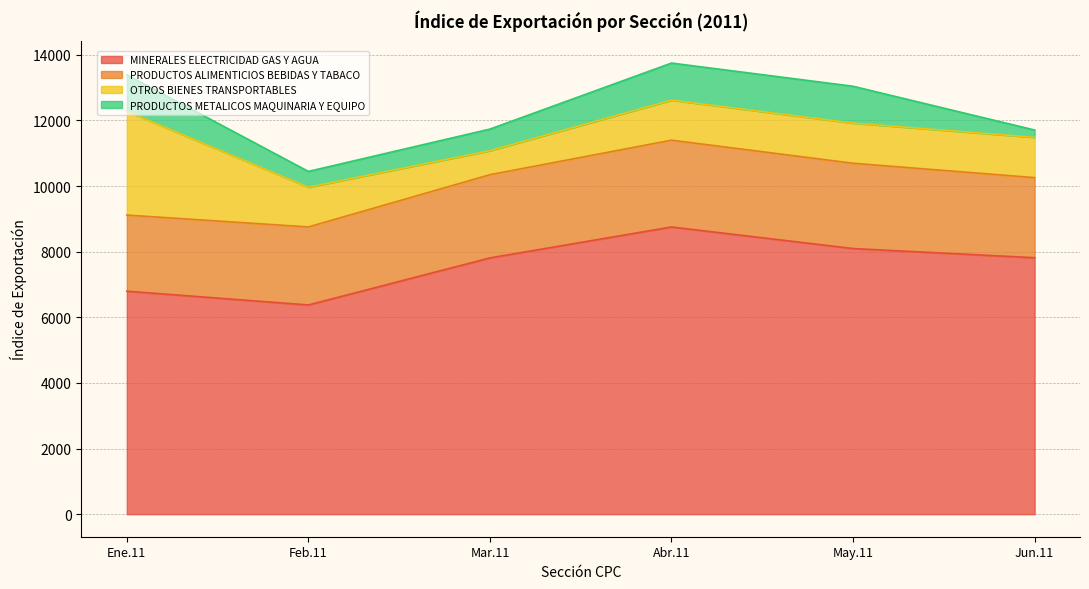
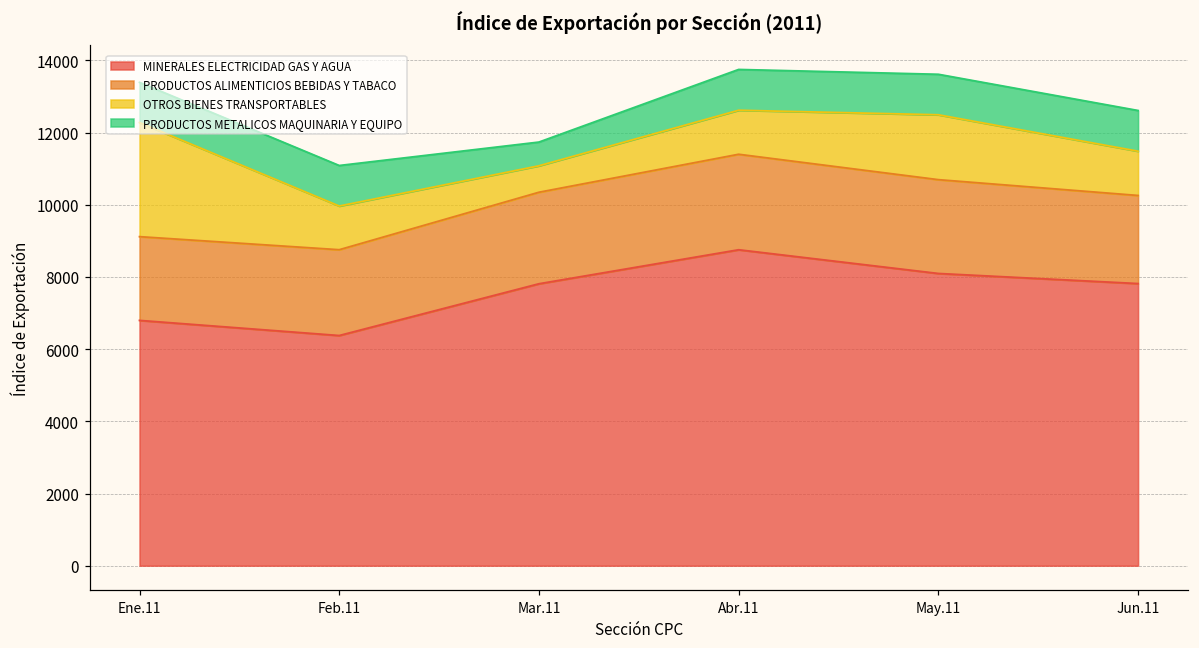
PRODUCTOS METALICOS MAQUINARIA Y EQUIPO, Feb.11: 500 -> 1100
OTROS BIENES TRANSPORTABLES, May.11: 1200 -> 1800
PRODUCTOS METALICOS MAQUINARIA Y EQUIPO, Jun.11: 200 -> 1100
